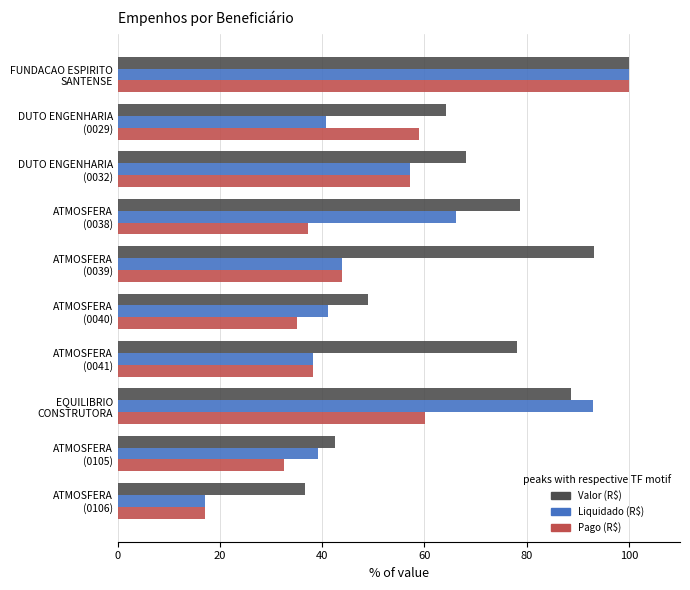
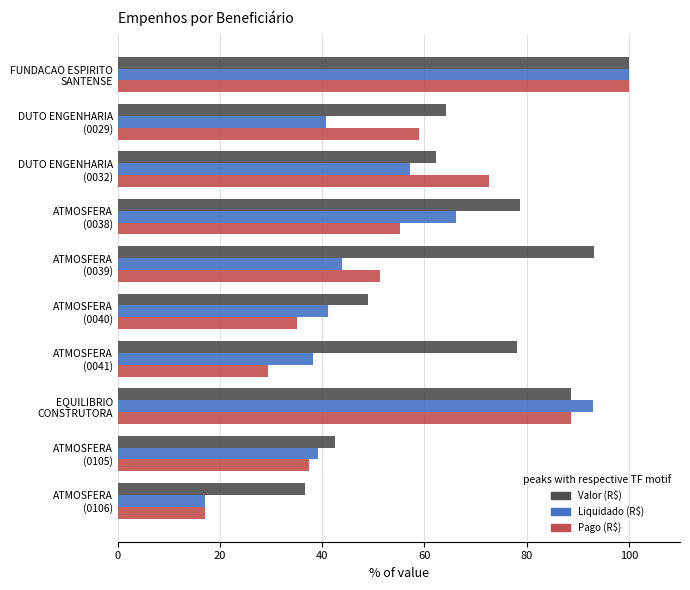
Valor (R$), DUTO ENGENHARIA (0032): 68 -> 62
Pago (R$), DUTO ENGENHARIA (0032): 57 -> 73
Pago (R$), ATMOSFERA (0038): 37 -> 55
Pago (R$), ATMOSFERA (0039): 44 -> 51
Pago (R$), ATMOSFERA (0041): 38 -> 29
Pago (R$), EQUILIBRIO CONSTRUTORA: 60 -> 89
Pago (R$), ATMOSFERA (0105): 33 -> 37
